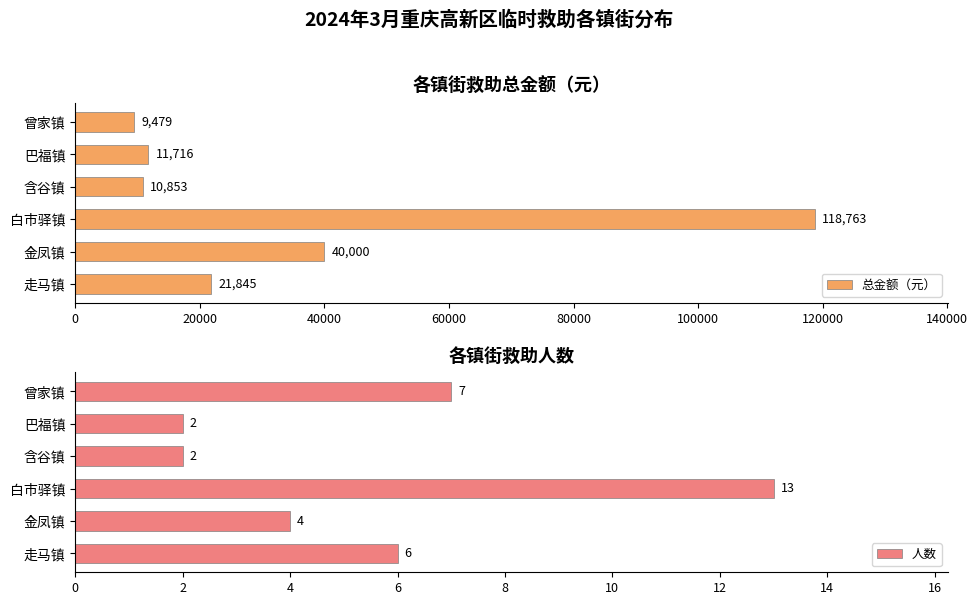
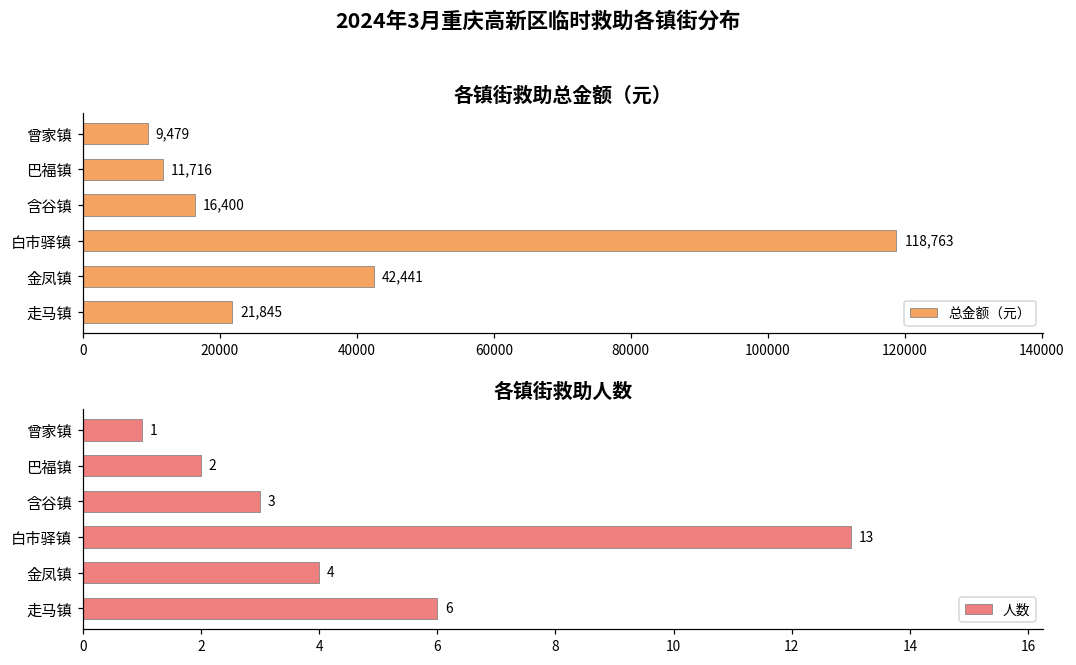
各镇街救助总金额（元）, 含谷镇: 10,853 -> 16,400
各镇街救助总金额（元）, 金凤镇: 40,000 -> 42,441
各镇街救助人数, 曾家镇: 7 -> 1
各镇街救助人数, 含谷镇: 2 -> 3
